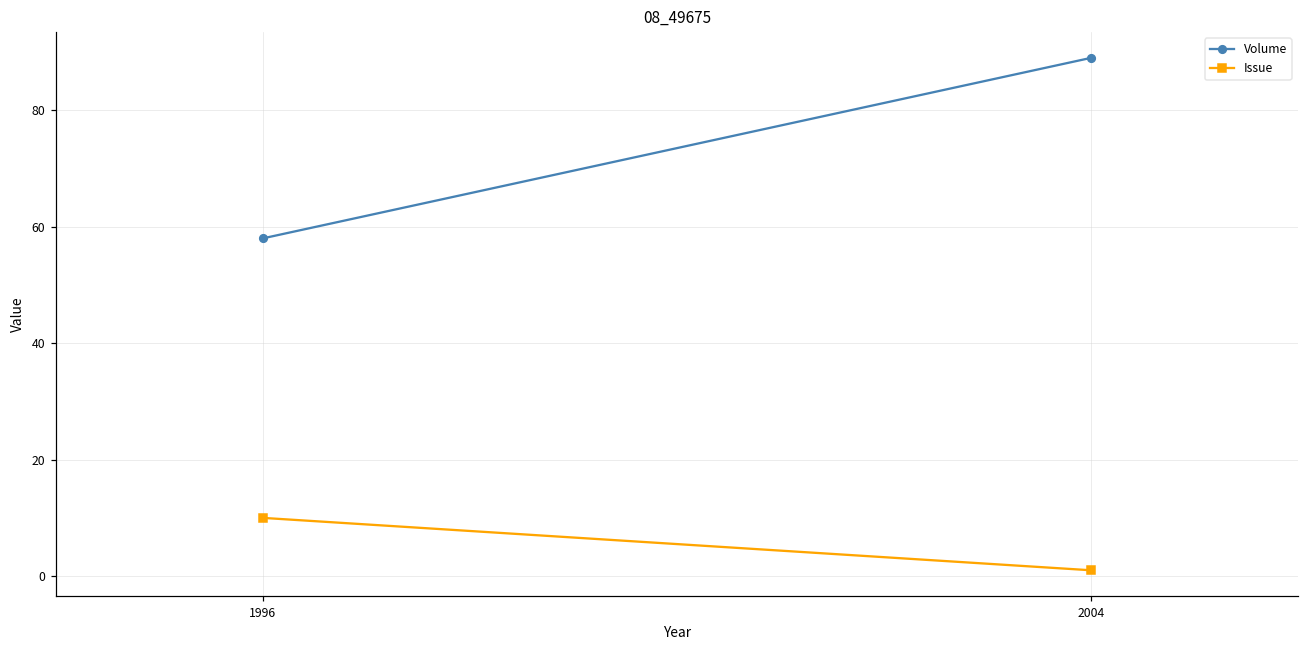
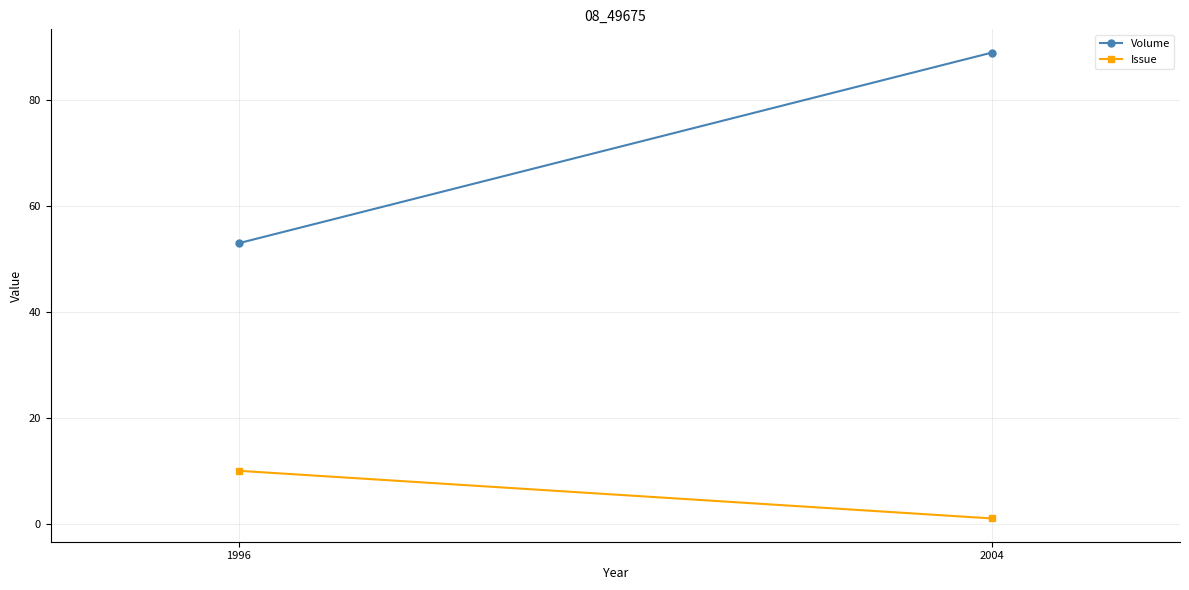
Volume, 1996: 58 -> 53
